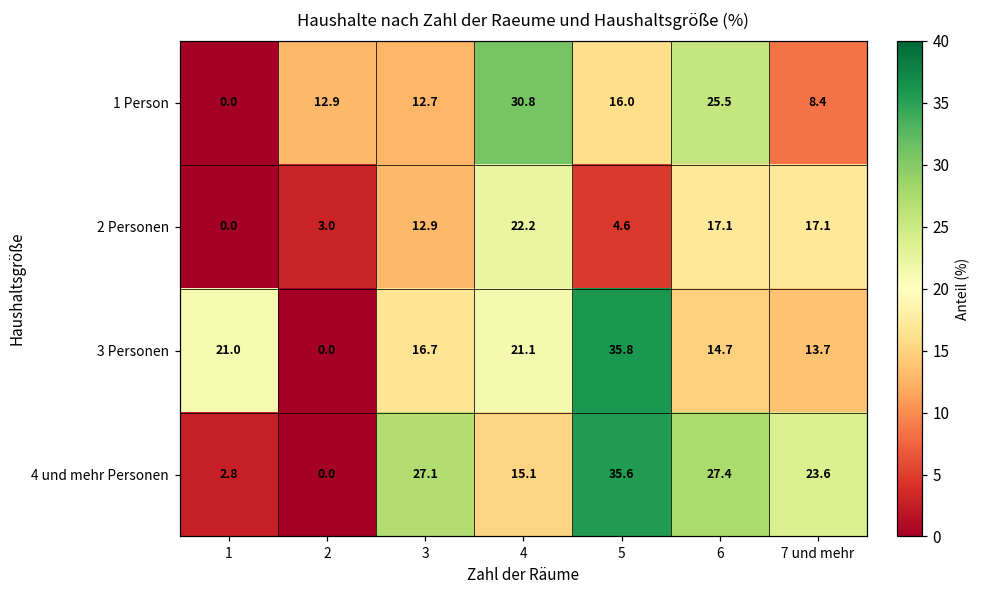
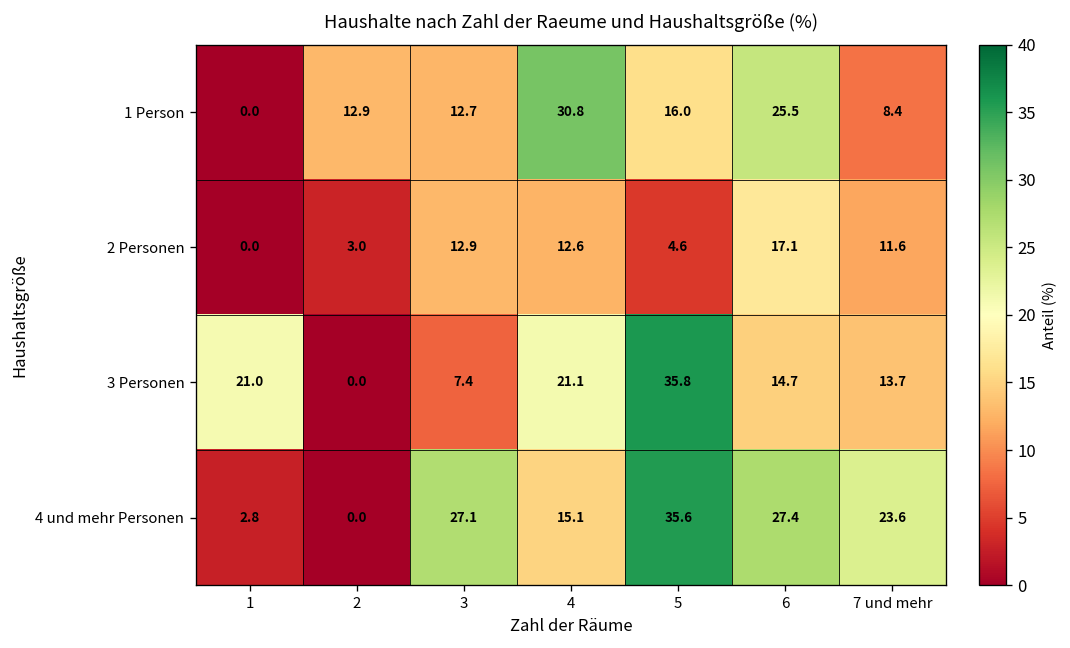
2 Personen, 4: 22.2 -> 12.6
2 Personen, 7 und mehr: 17.1 -> 11.6
3 Personen, 3: 16.7 -> 7.4
